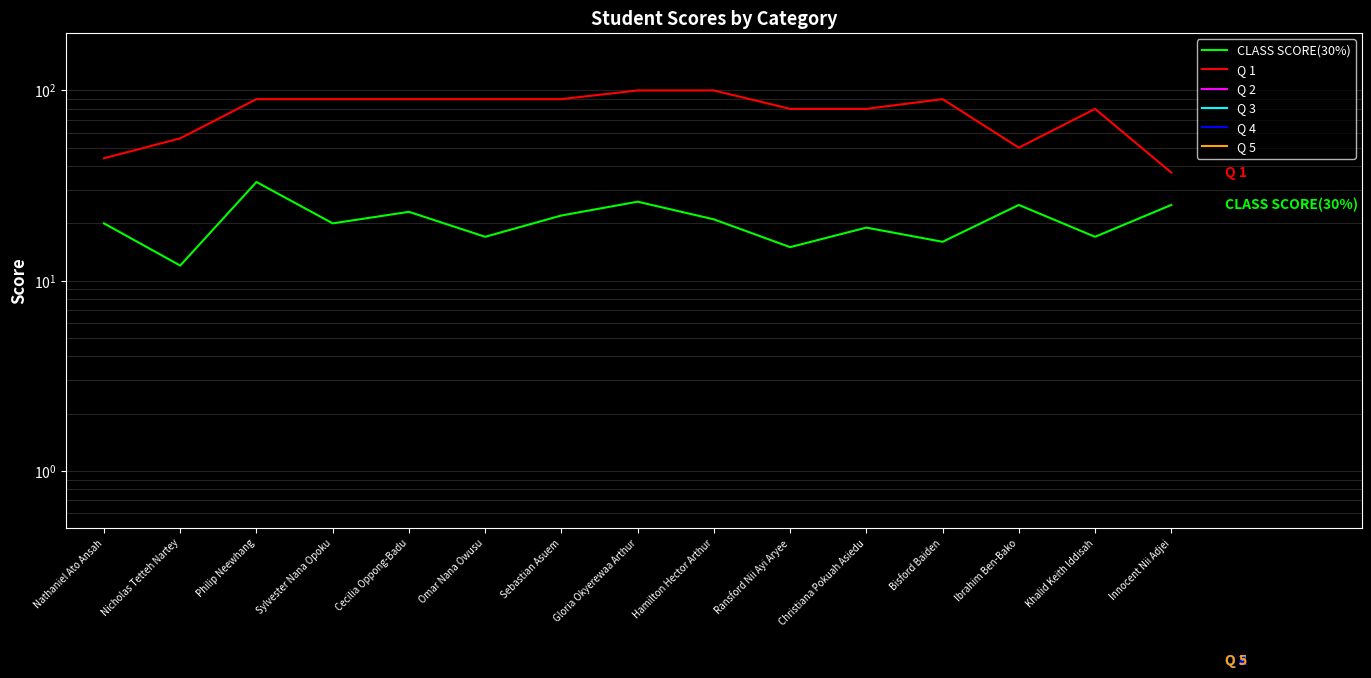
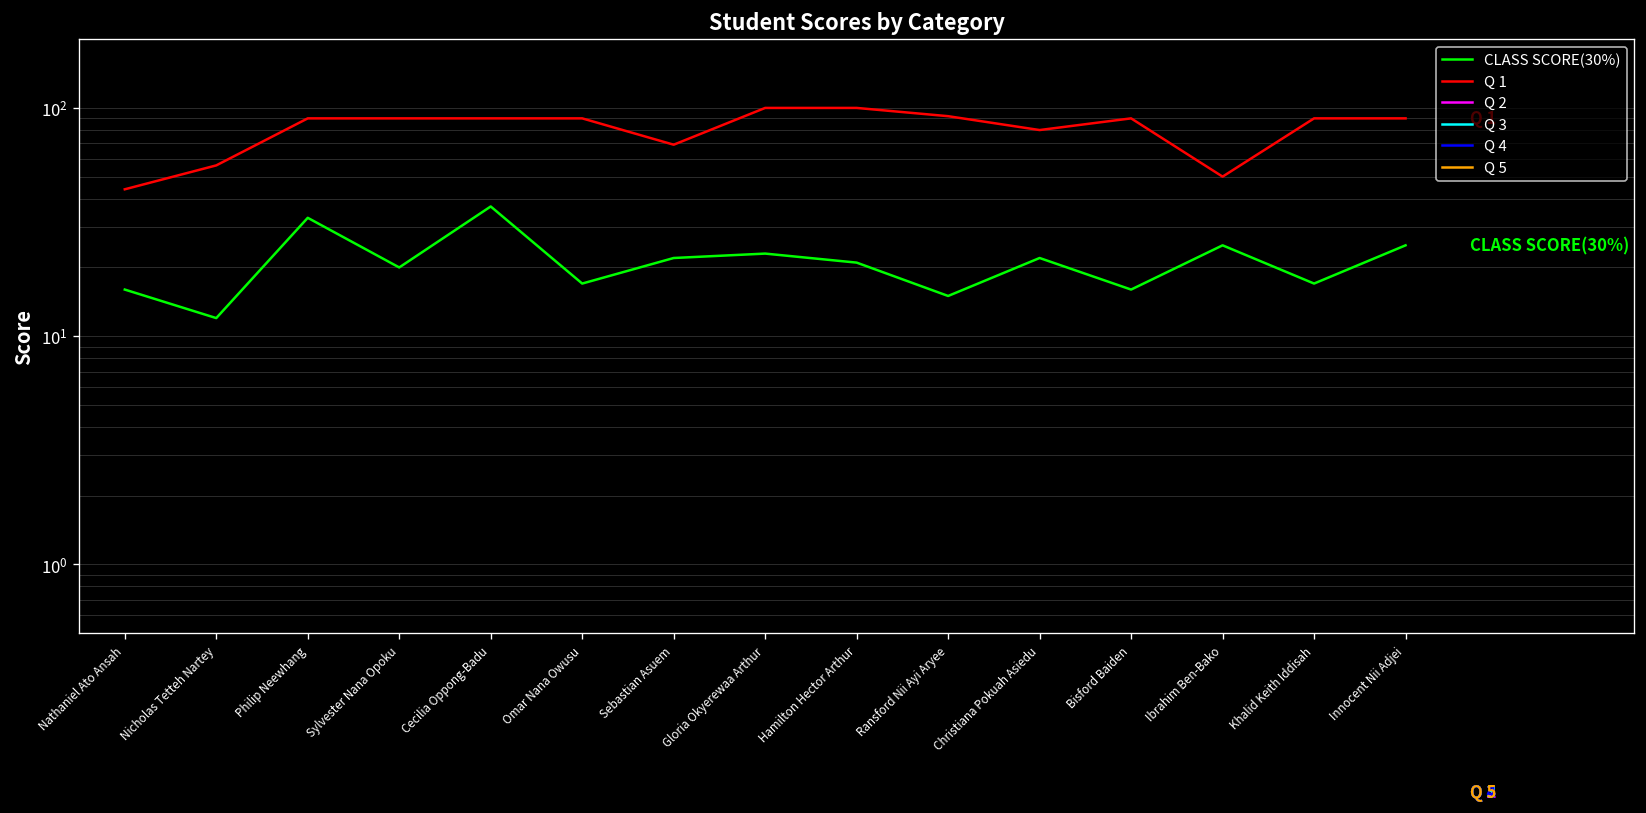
CLASS SCORE(30%), Nathaniel Ato Ansah: 20 -> 16
CLASS SCORE(30%), Cecilia Oppong-Badu: 23 -> 37
Q 1, Sebastian Asuem: 90 -> 69
CLASS SCORE(30%), Gloria Okyerewaa Arthur: 26 -> 23
Q 1, Ransford Nii Ayi Aryee: 80 -> 90
CLASS SCORE(30%), Christiana Pokuah Asiedu: 19 -> 22
Q 1, Khalid Keith Iddisah: 80 -> 90
Q 1, Innocent Nii Adjei: 37 -> 90
